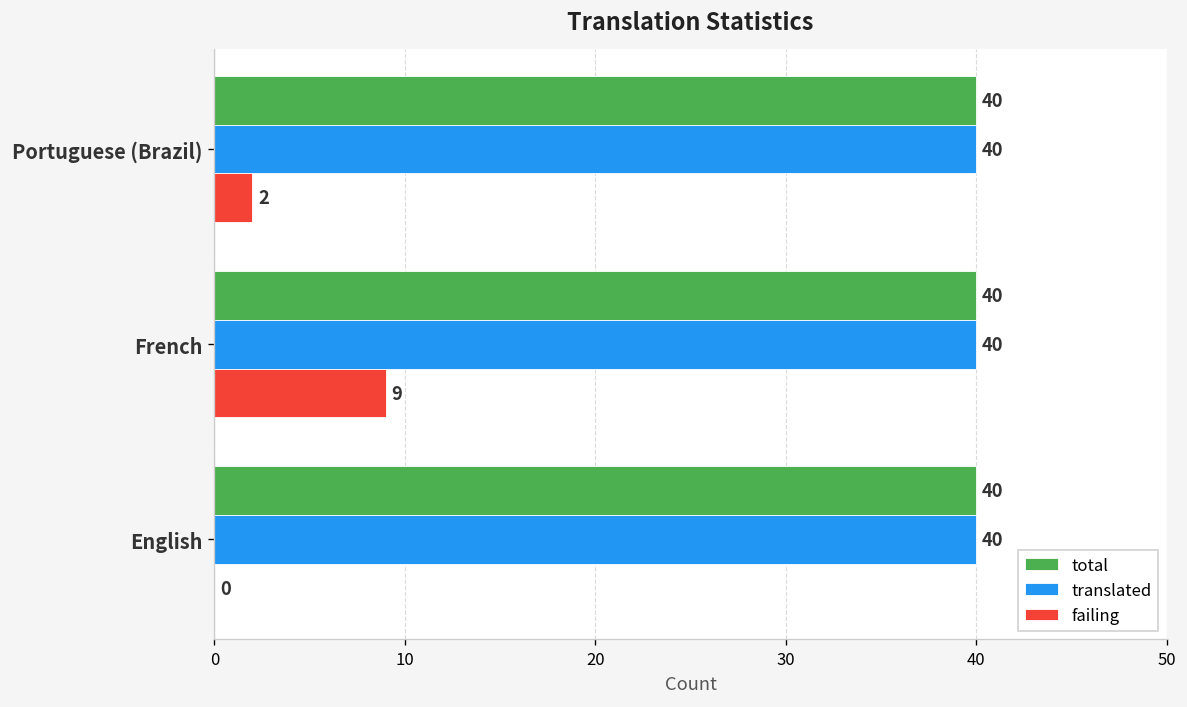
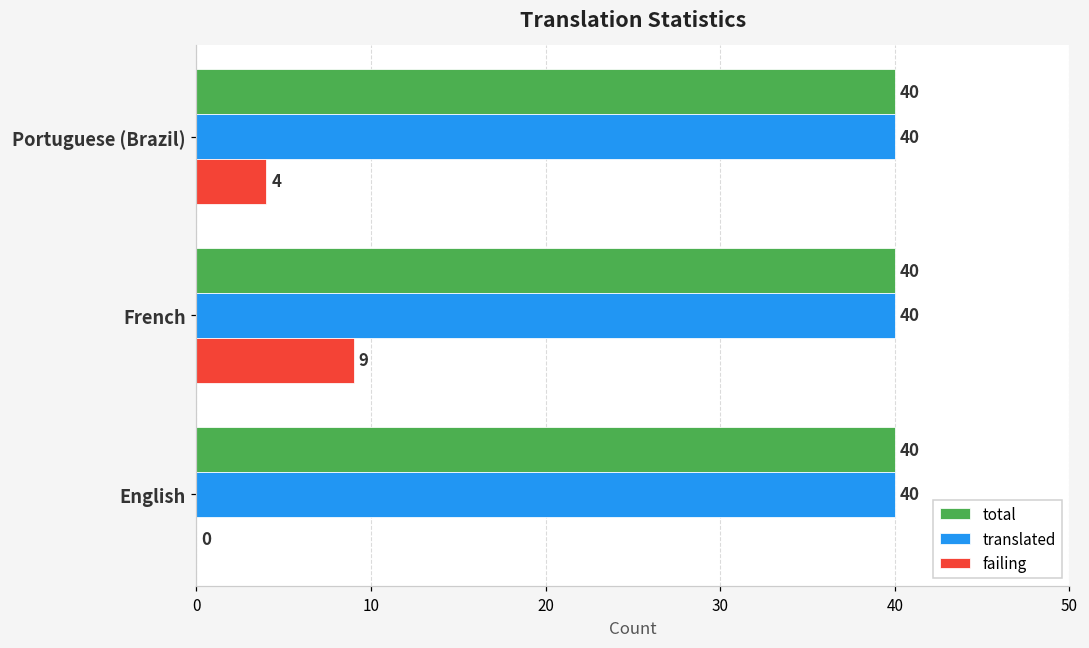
failing, Portuguese (Brazil): 2 -> 4
